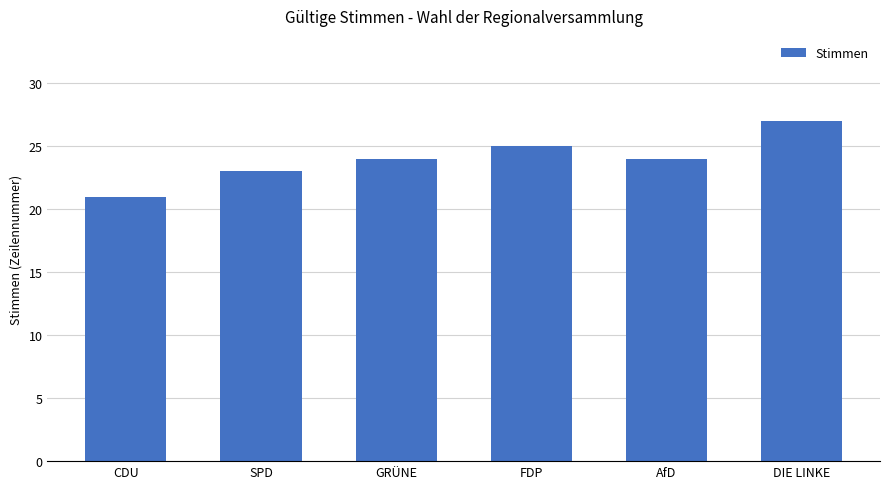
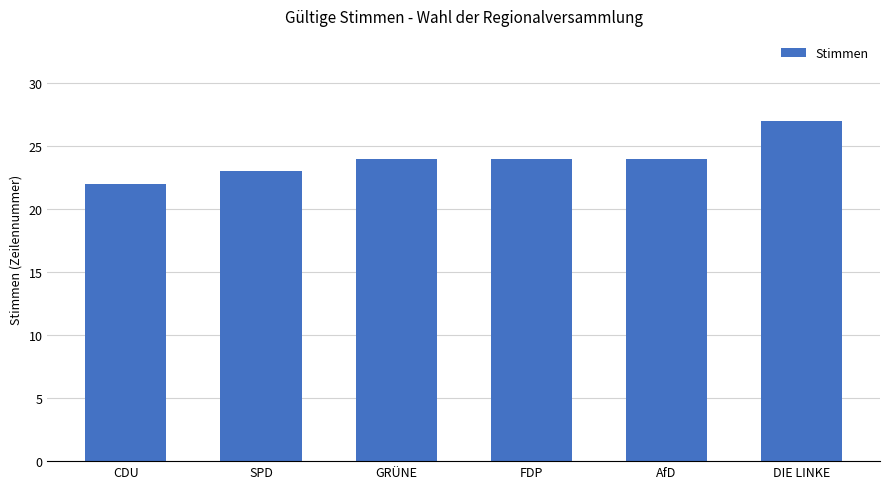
CDU: 21 -> 22
FDP: 25 -> 24
